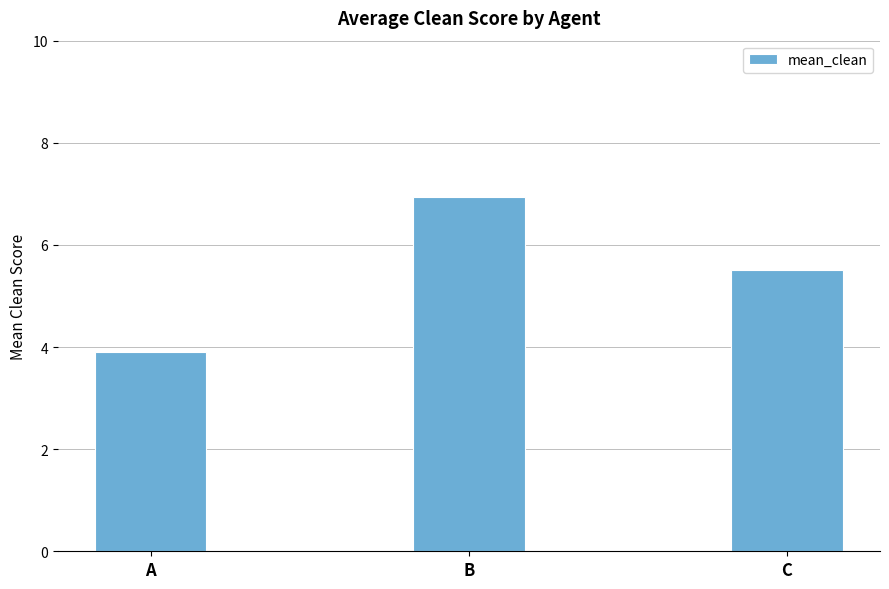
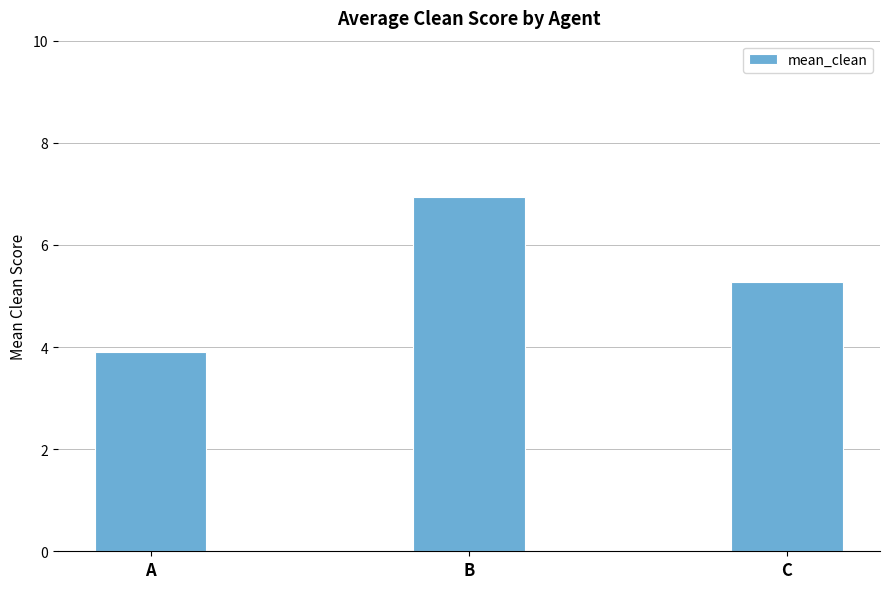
C: 5.5 -> 5.3
